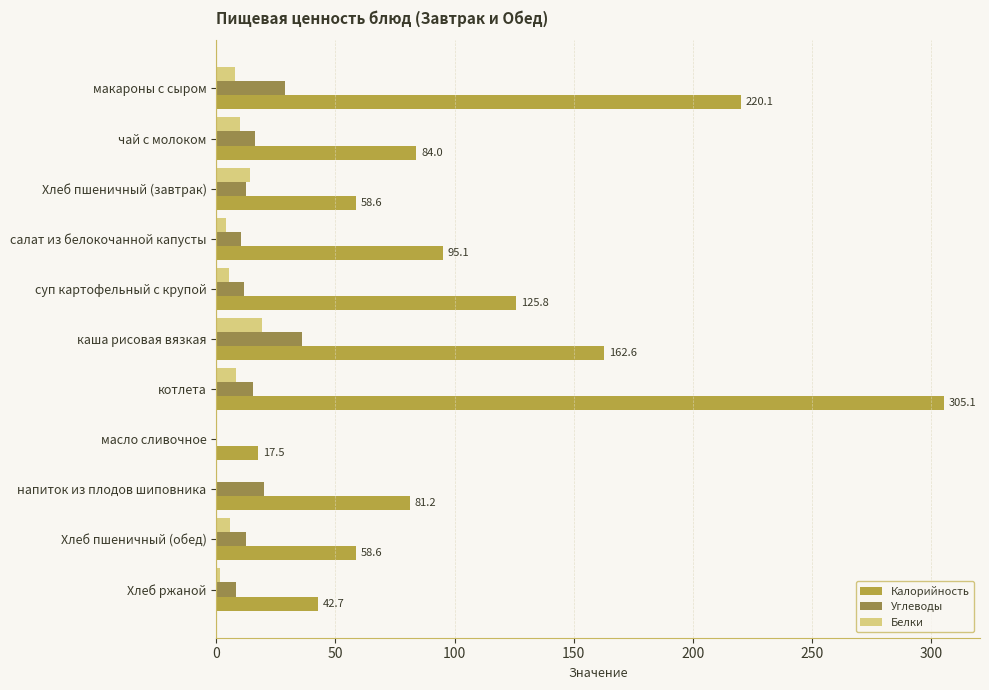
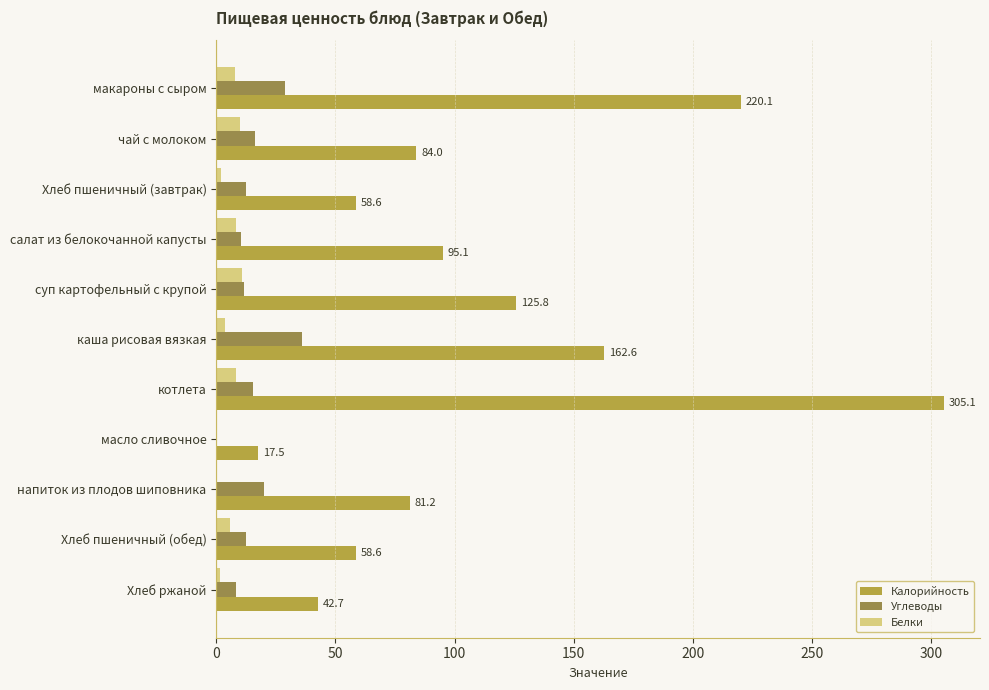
Белки, Хлеб пшеничный (завтрак): 14 -> 2
Белки, салат из белокочанной капусты: 4 -> 8
Белки, суп картофельный с крупой: 5 -> 11
Белки, каша рисовая вязкая: 19 -> 4
